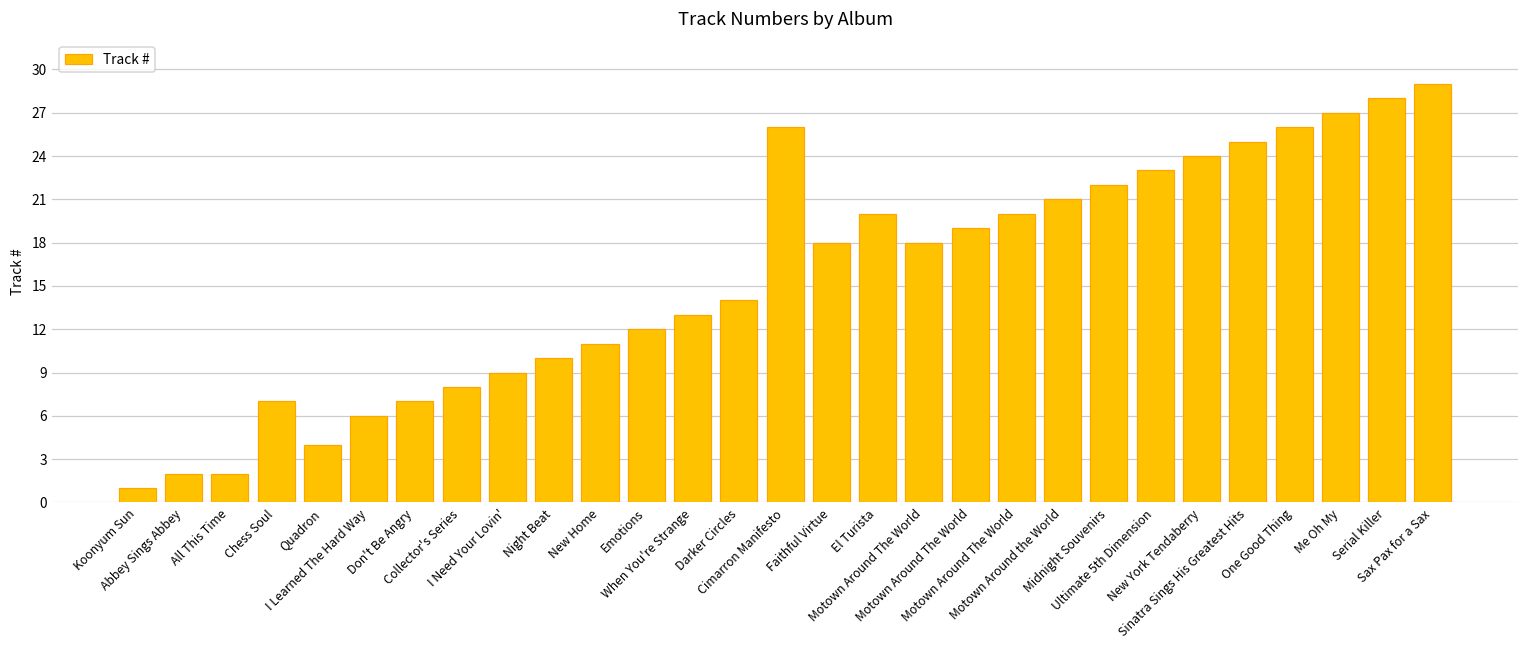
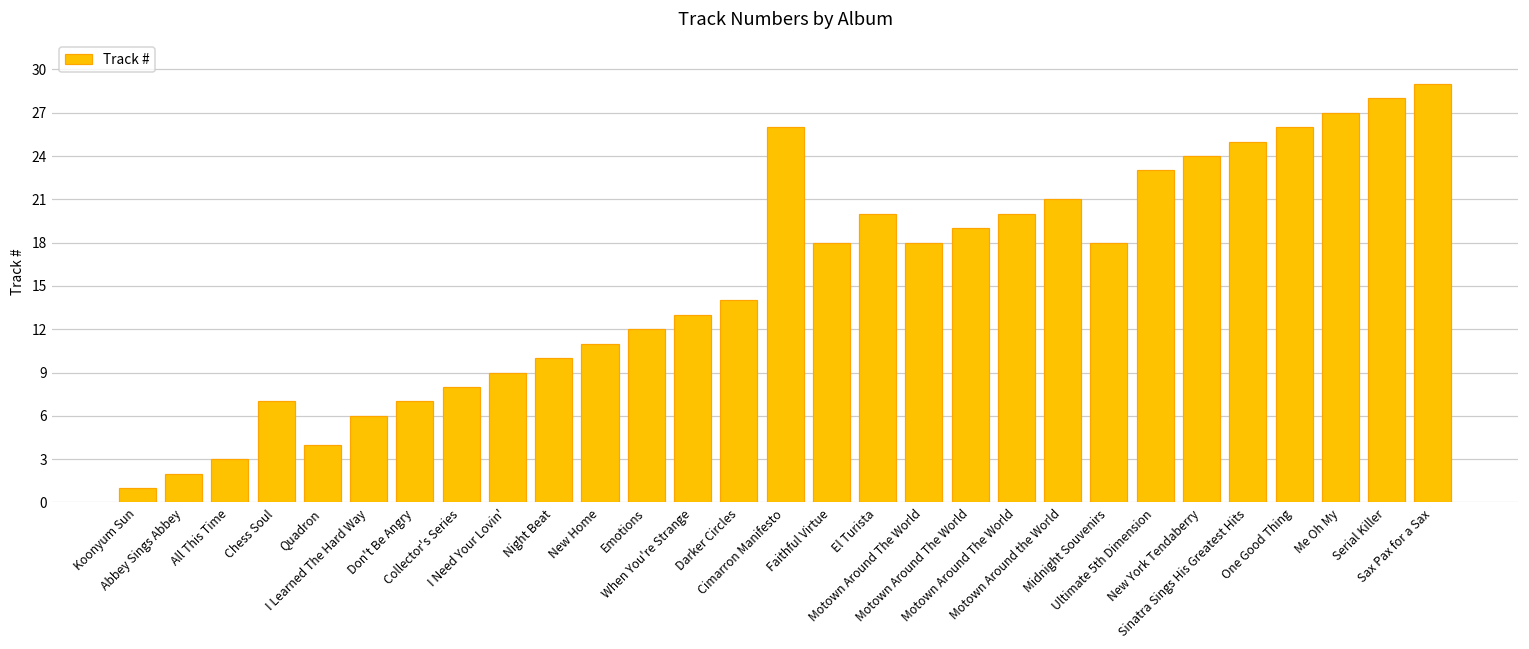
All This Time: 2 -> 3
Midnight Souvenirs: 22 -> 18
